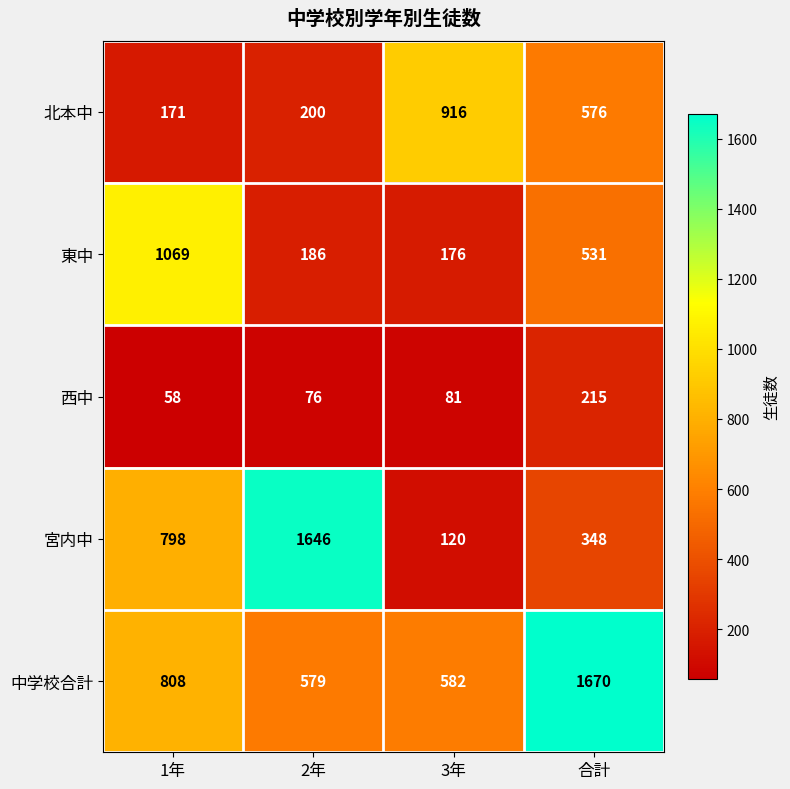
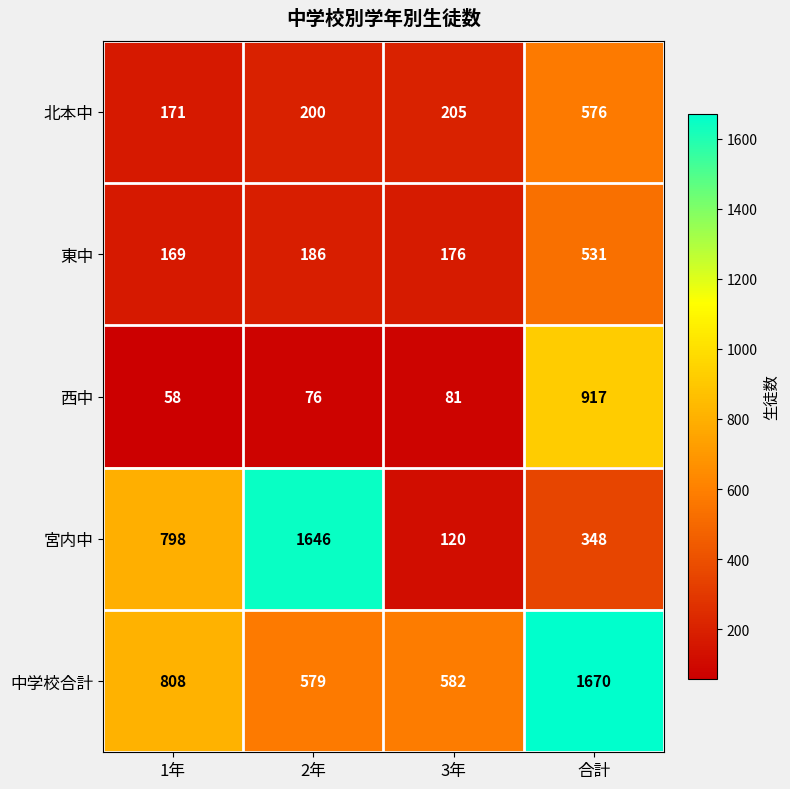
北本中, 3年: 916 -> 205
東中, 1年: 1069 -> 169
西中, 合計: 215 -> 917
